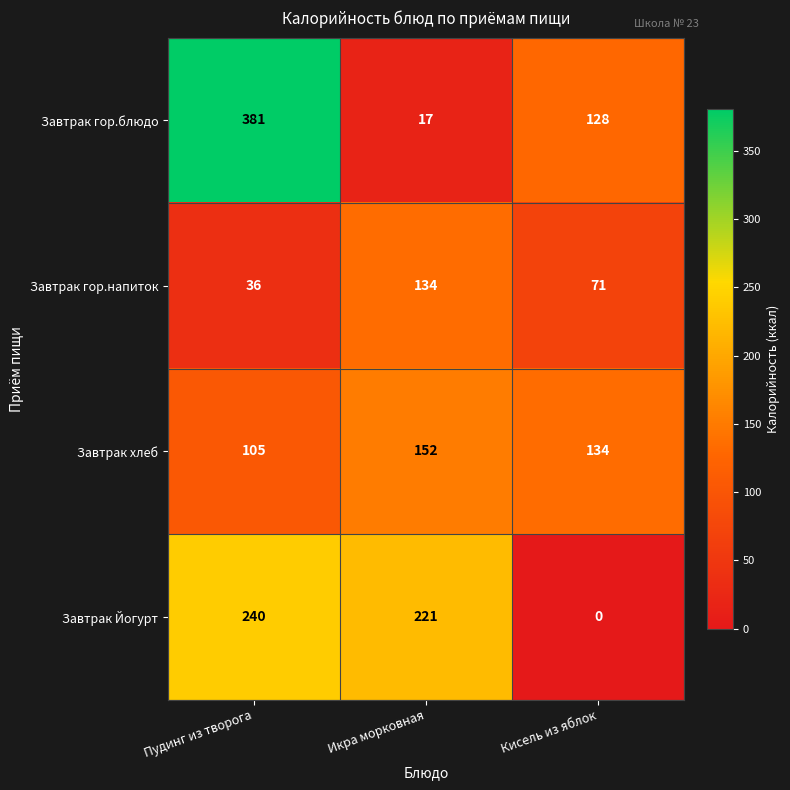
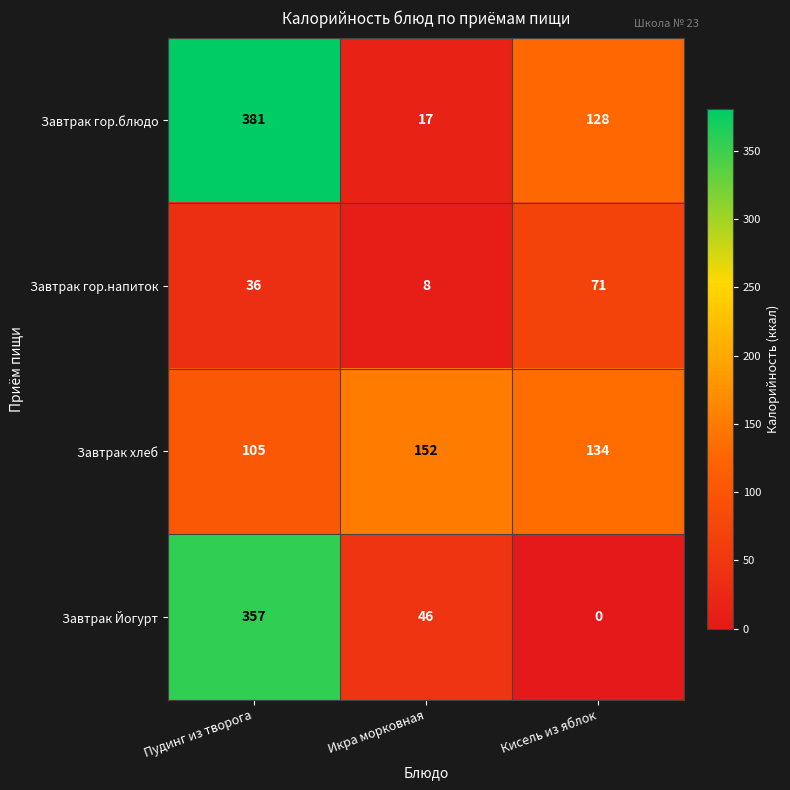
Завтрак гор.напиток, Икра морковная: 134 -> 8
Завтрак Йогурт, Пудинг из творога: 240 -> 357
Завтрак Йогурт, Икра морковная: 221 -> 46
